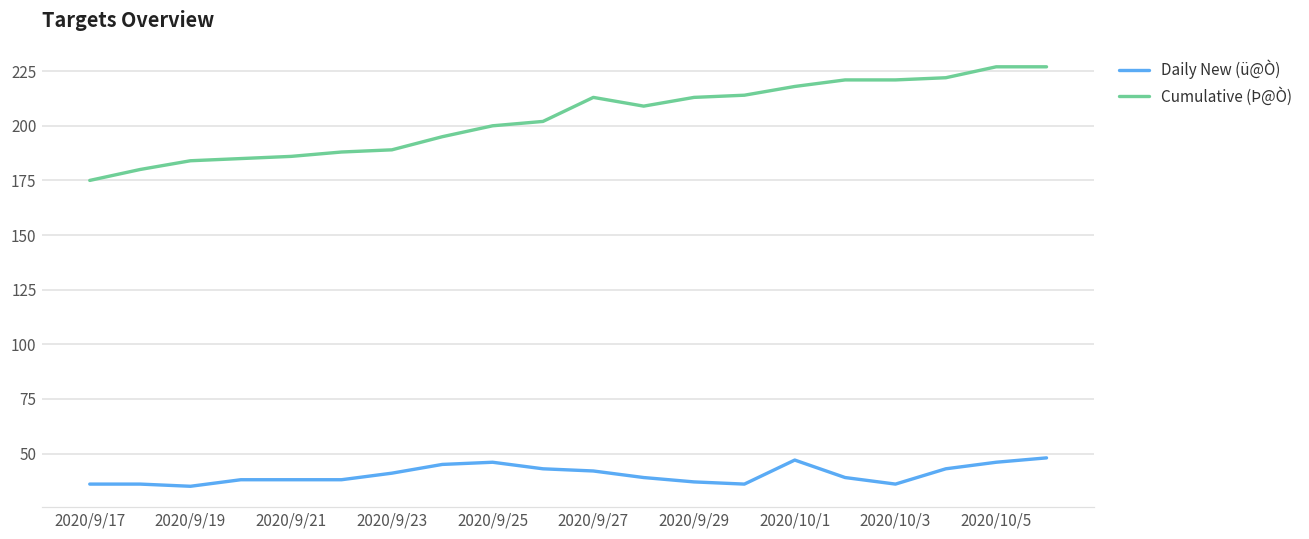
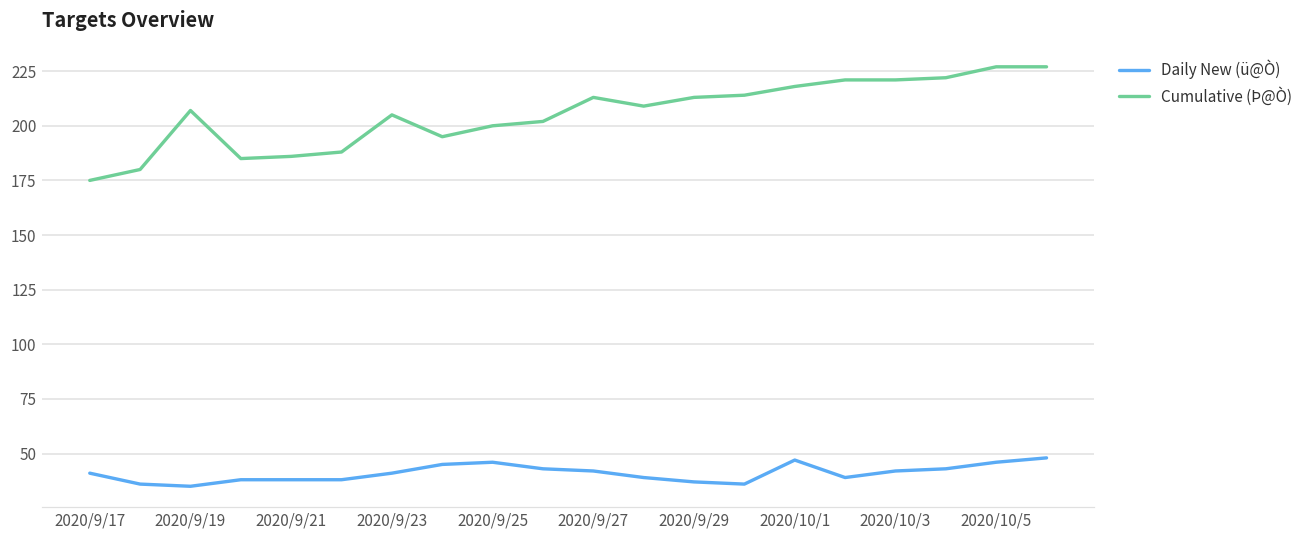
Daily New (ü@Ò), 2020/9/17: 36 -> 41
Cumulative (Þ@Ò), 2020/9/19: 184 -> 207
Cumulative (Þ@Ò), 2020/9/23: 189 -> 205
Daily New (ü@Ò), 2020/10/3: 36 -> 42
